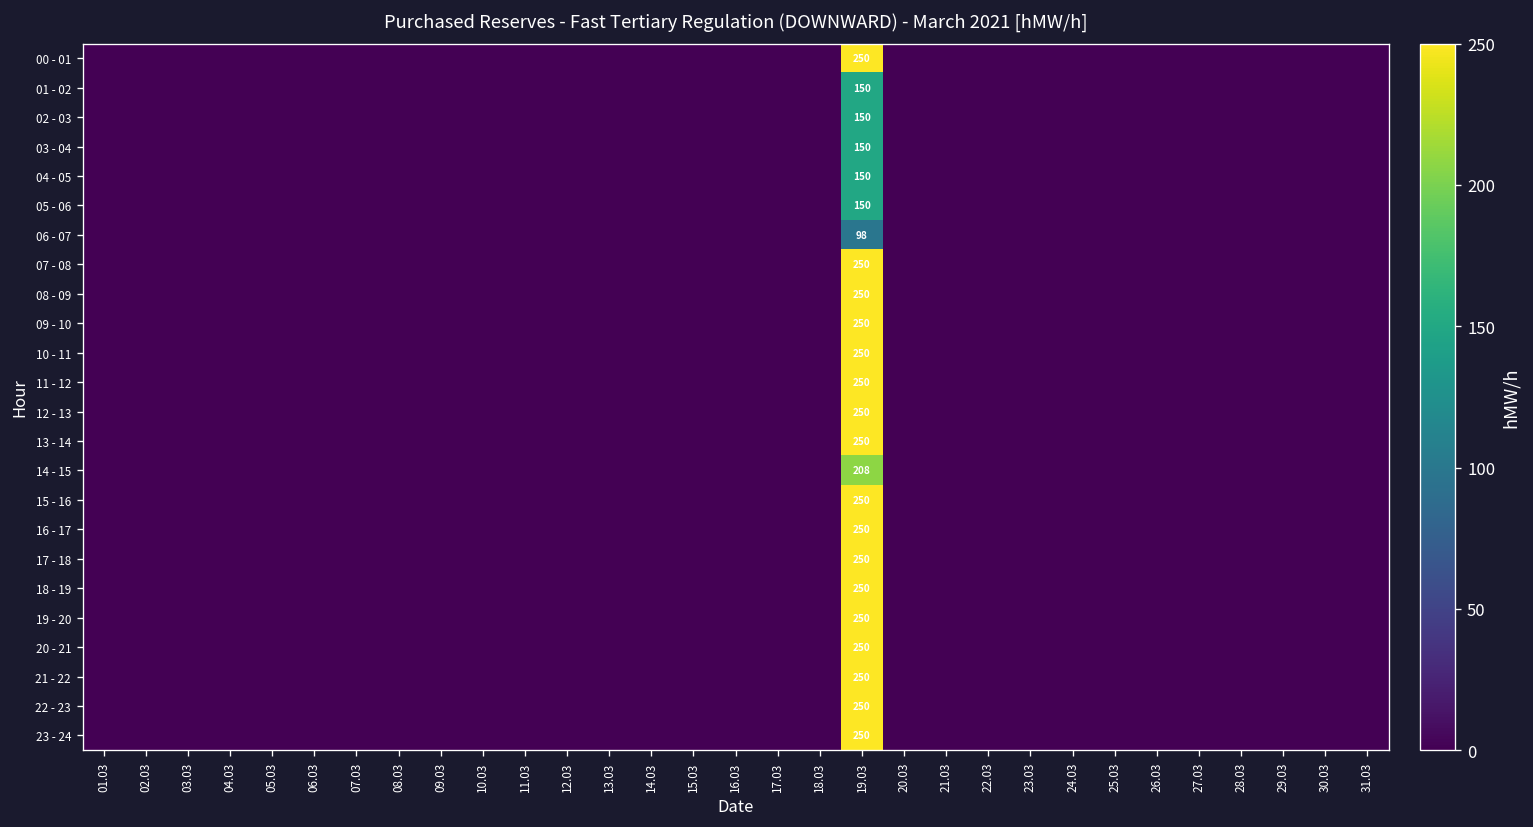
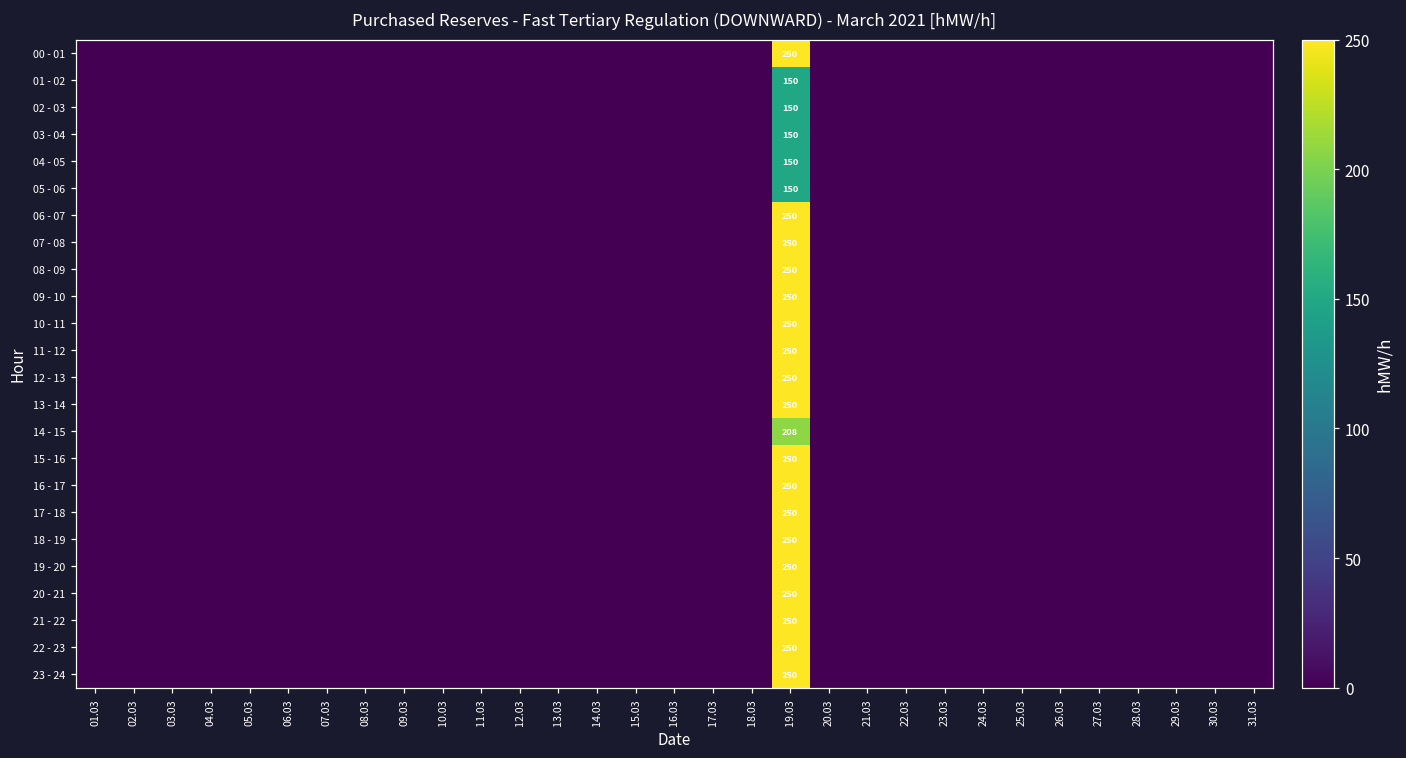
06 - 07, 19.03: 98 -> 250
